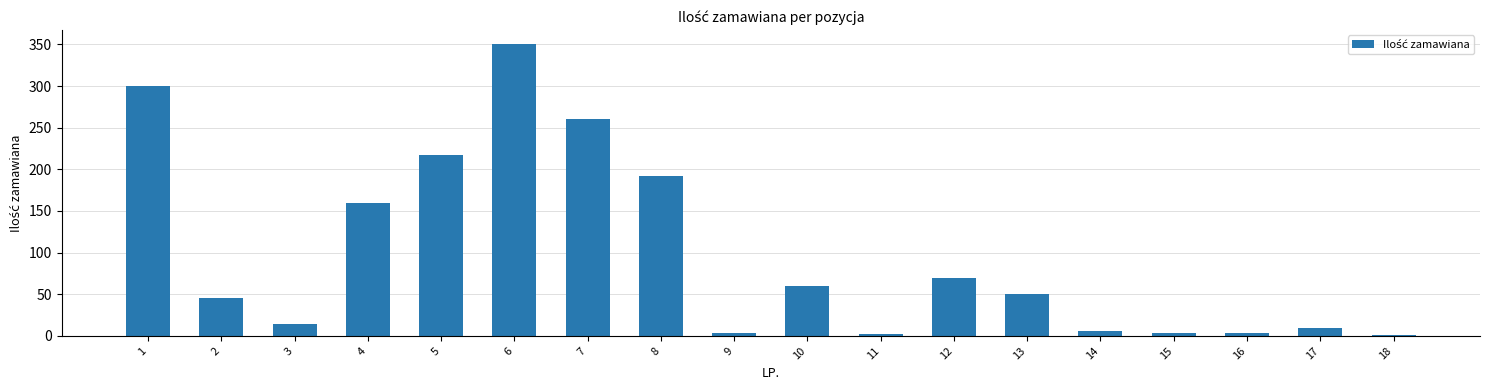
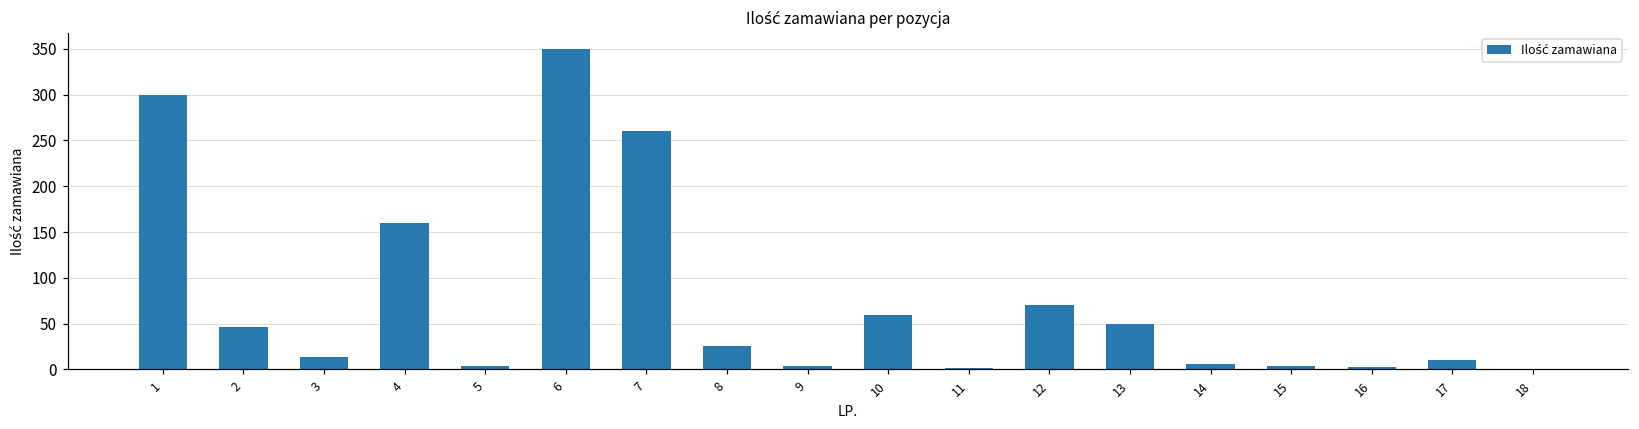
5: 220 -> 0
8: 190 -> 30
